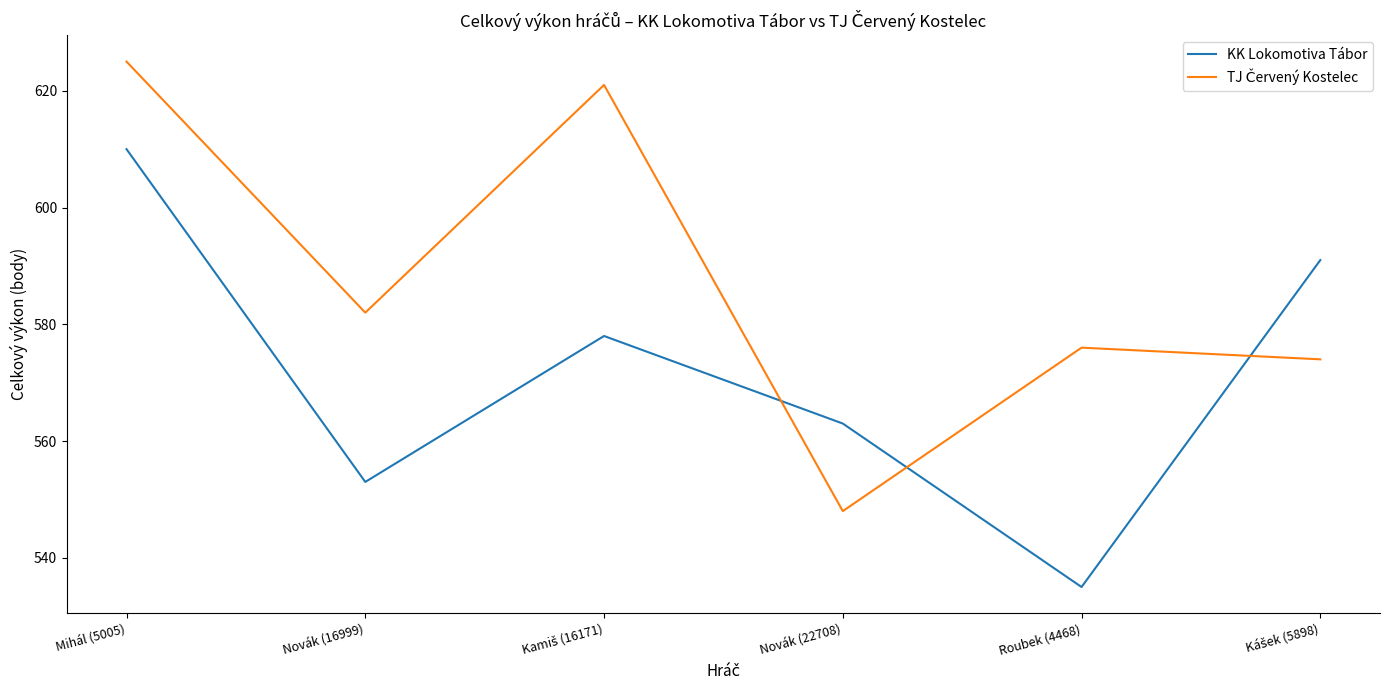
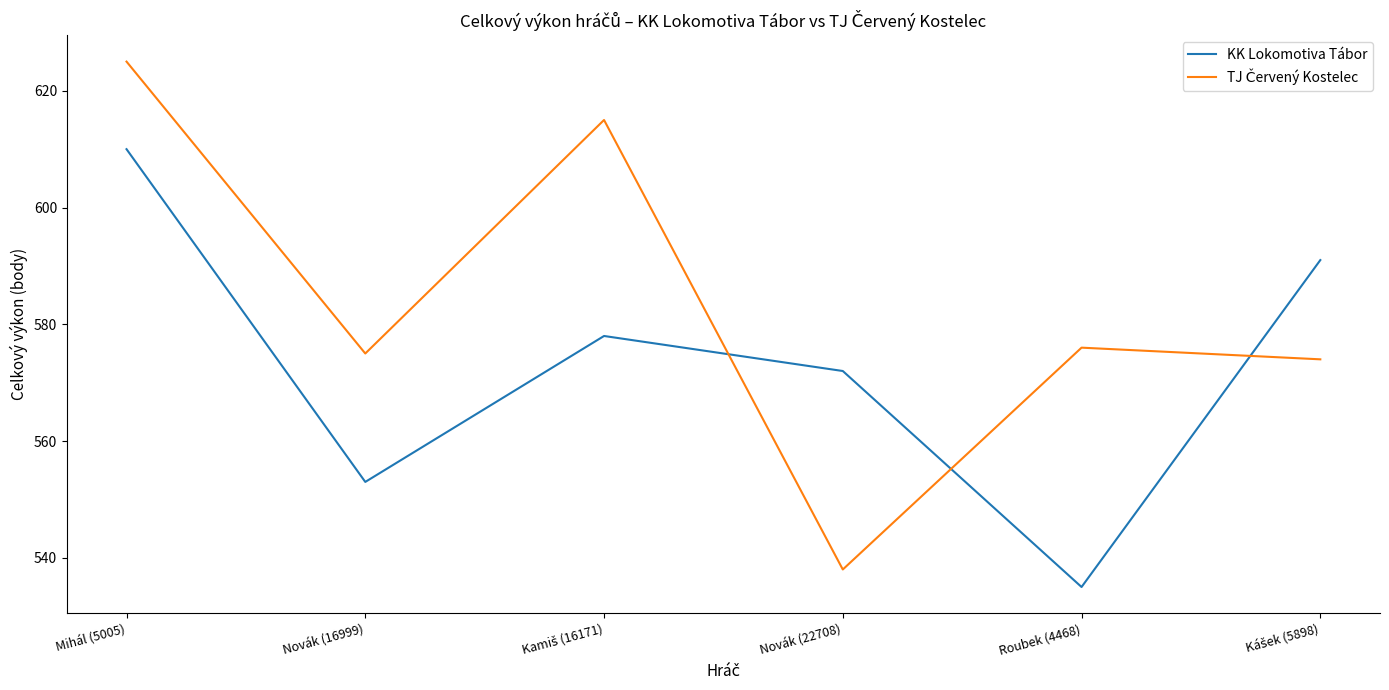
TJ Červený Kostelec, Novák (16999): 582 -> 575
TJ Červený Kostelec, Kamiš (16171): 621 -> 615
KK Lokomotiva Tábor, Novák (22708): 563 -> 572
TJ Červený Kostelec, Novák (22708): 548 -> 538
